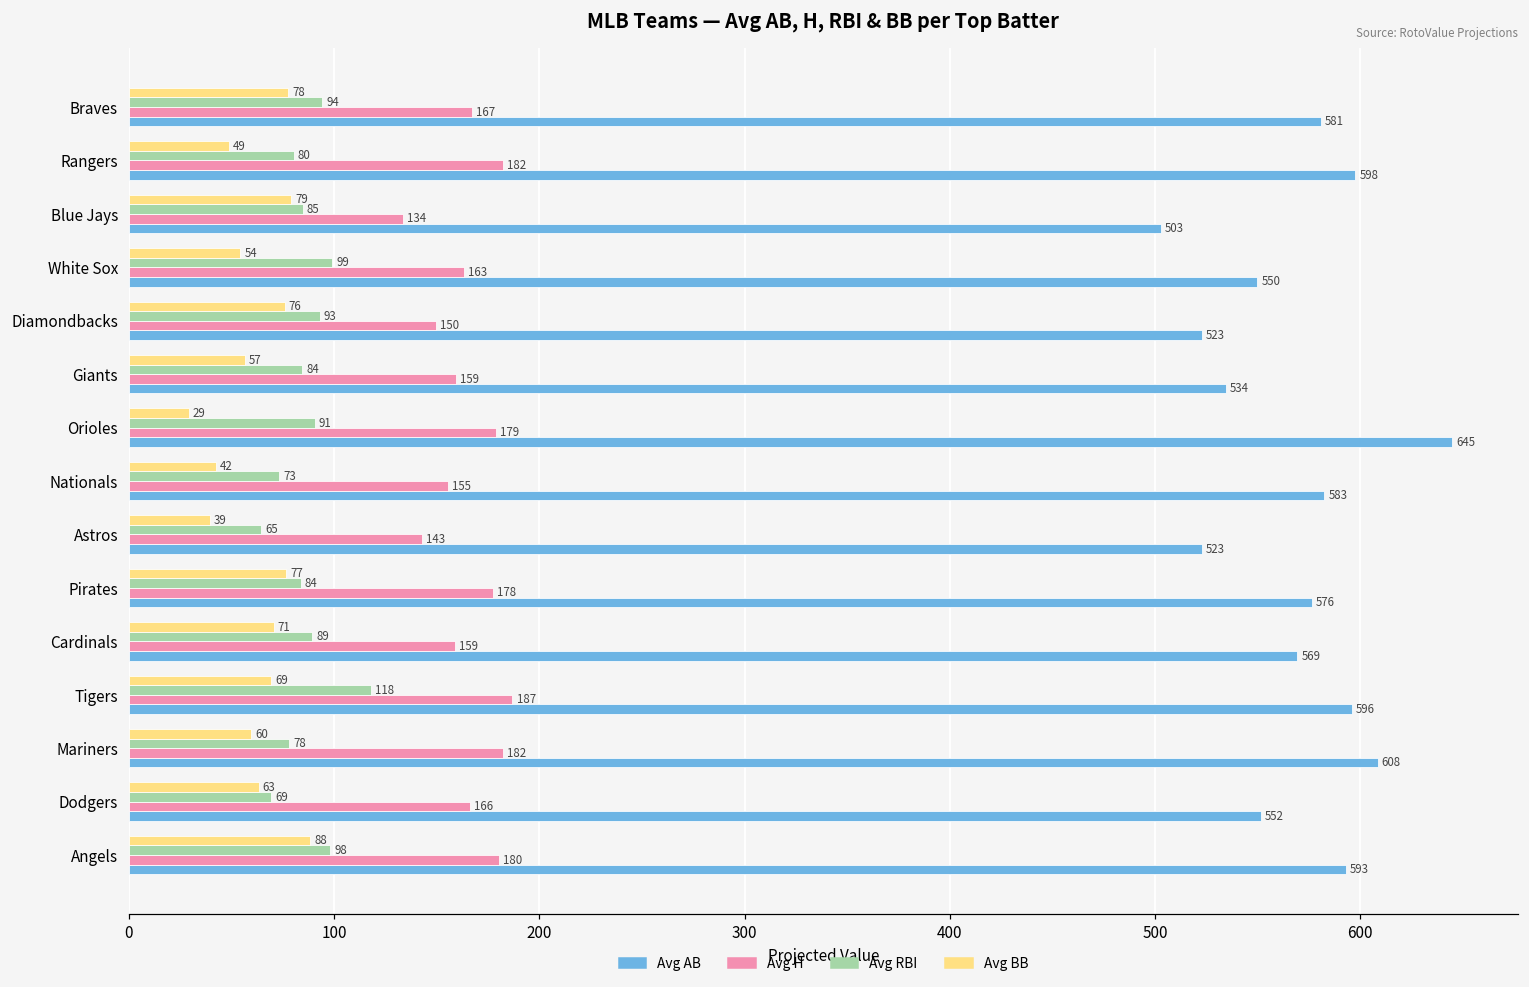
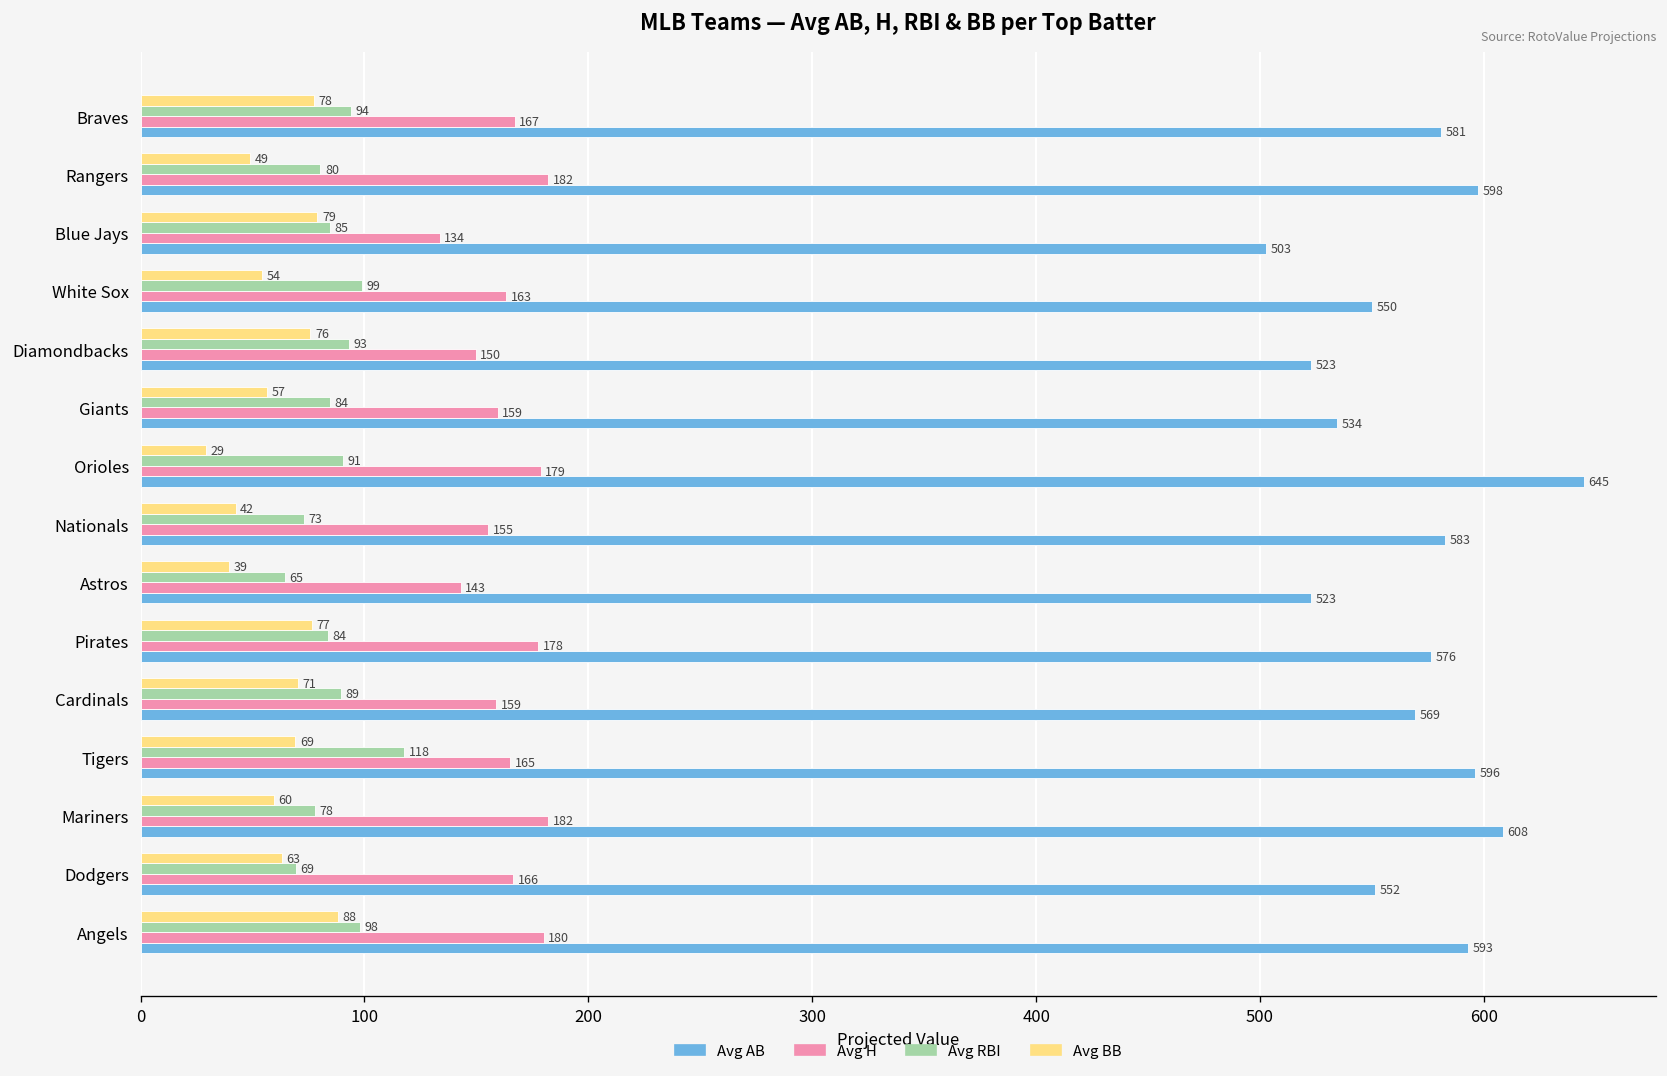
Avg H, Tigers: 187 -> 165
